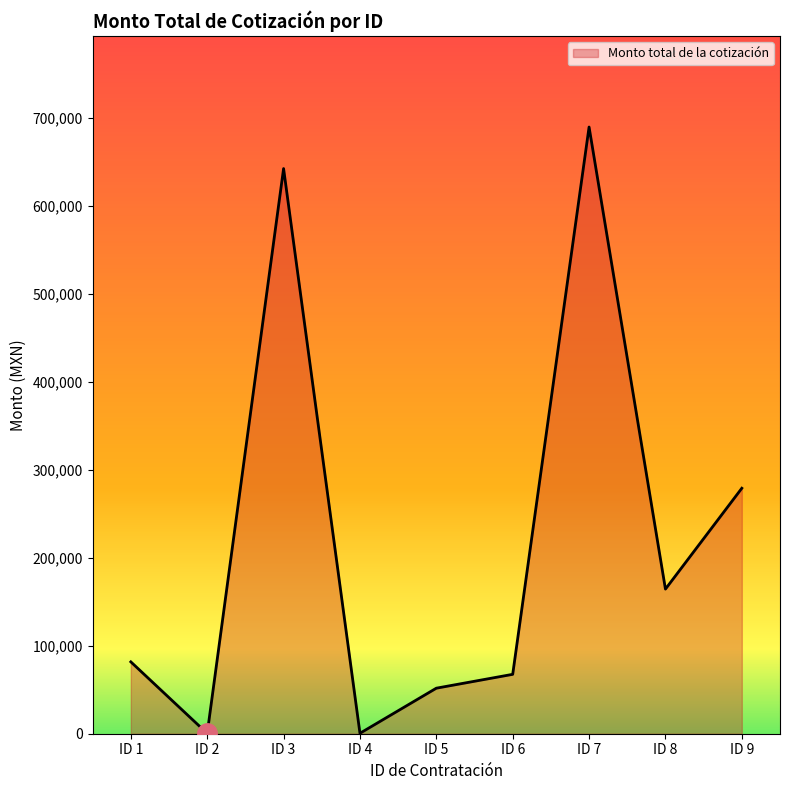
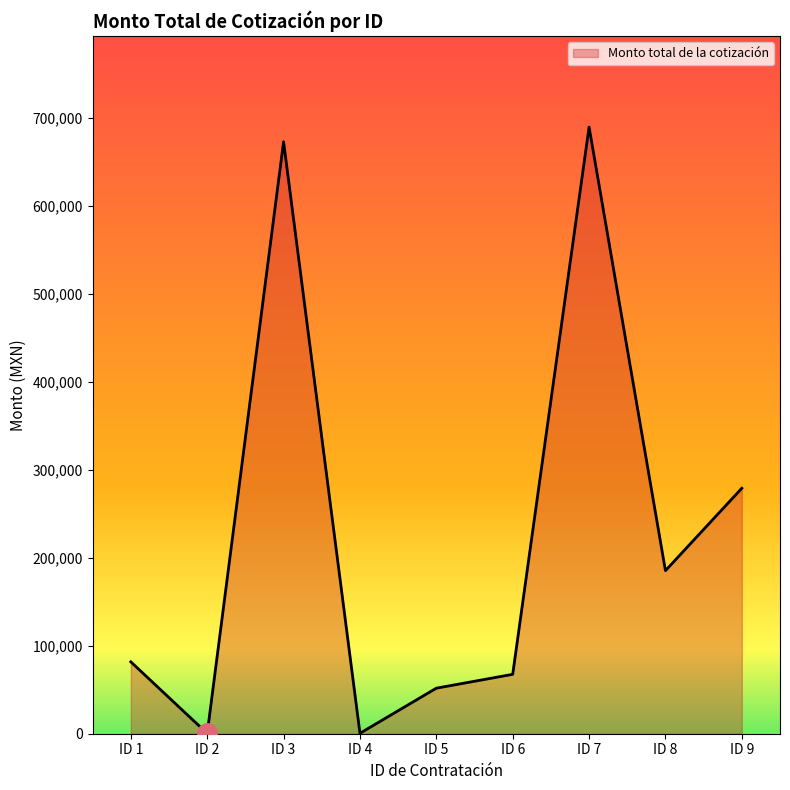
Monto total de la cotización, ID 3: 640,000 -> 670,000
Monto total de la cotización, ID 8: 160,000 -> 190,000
